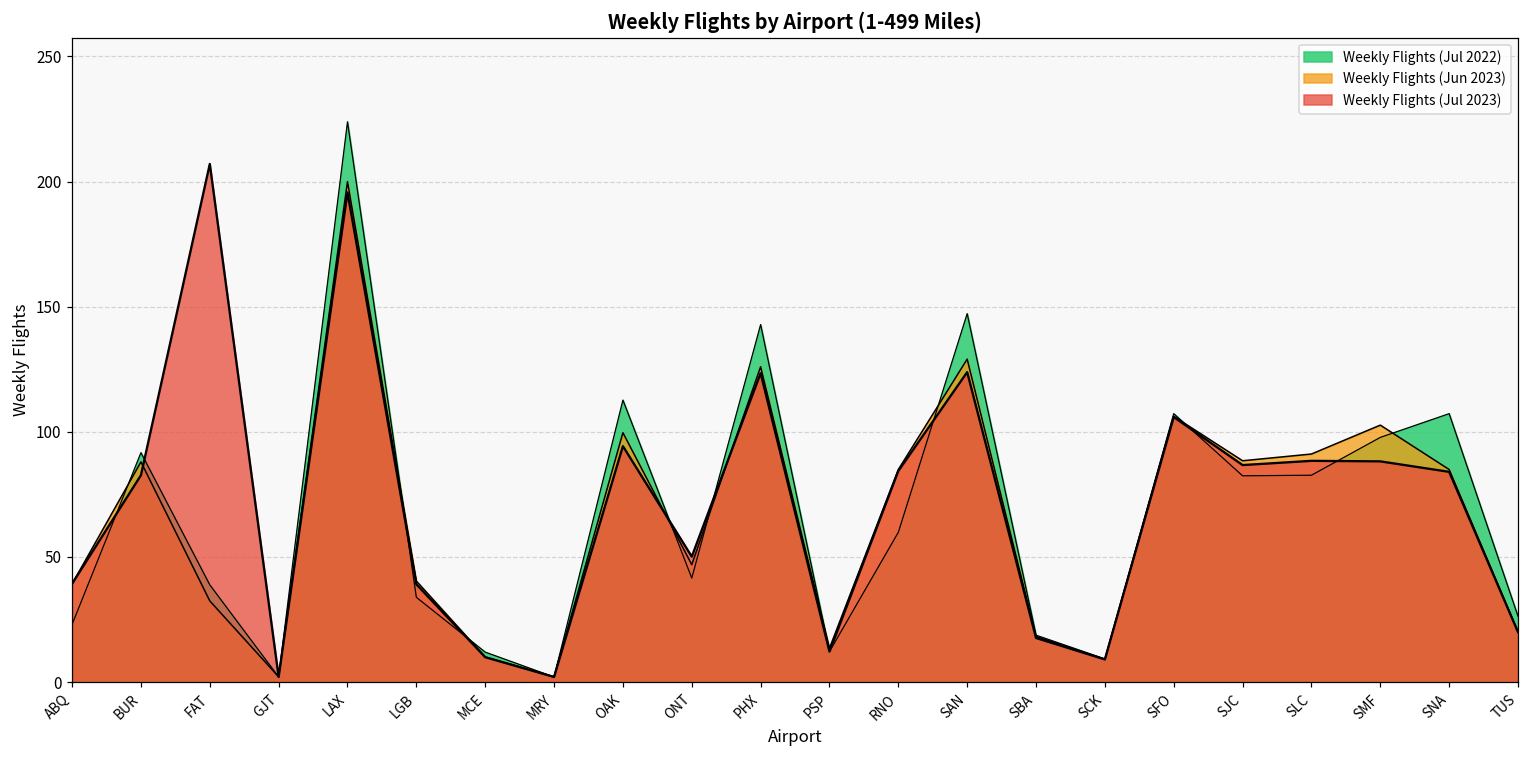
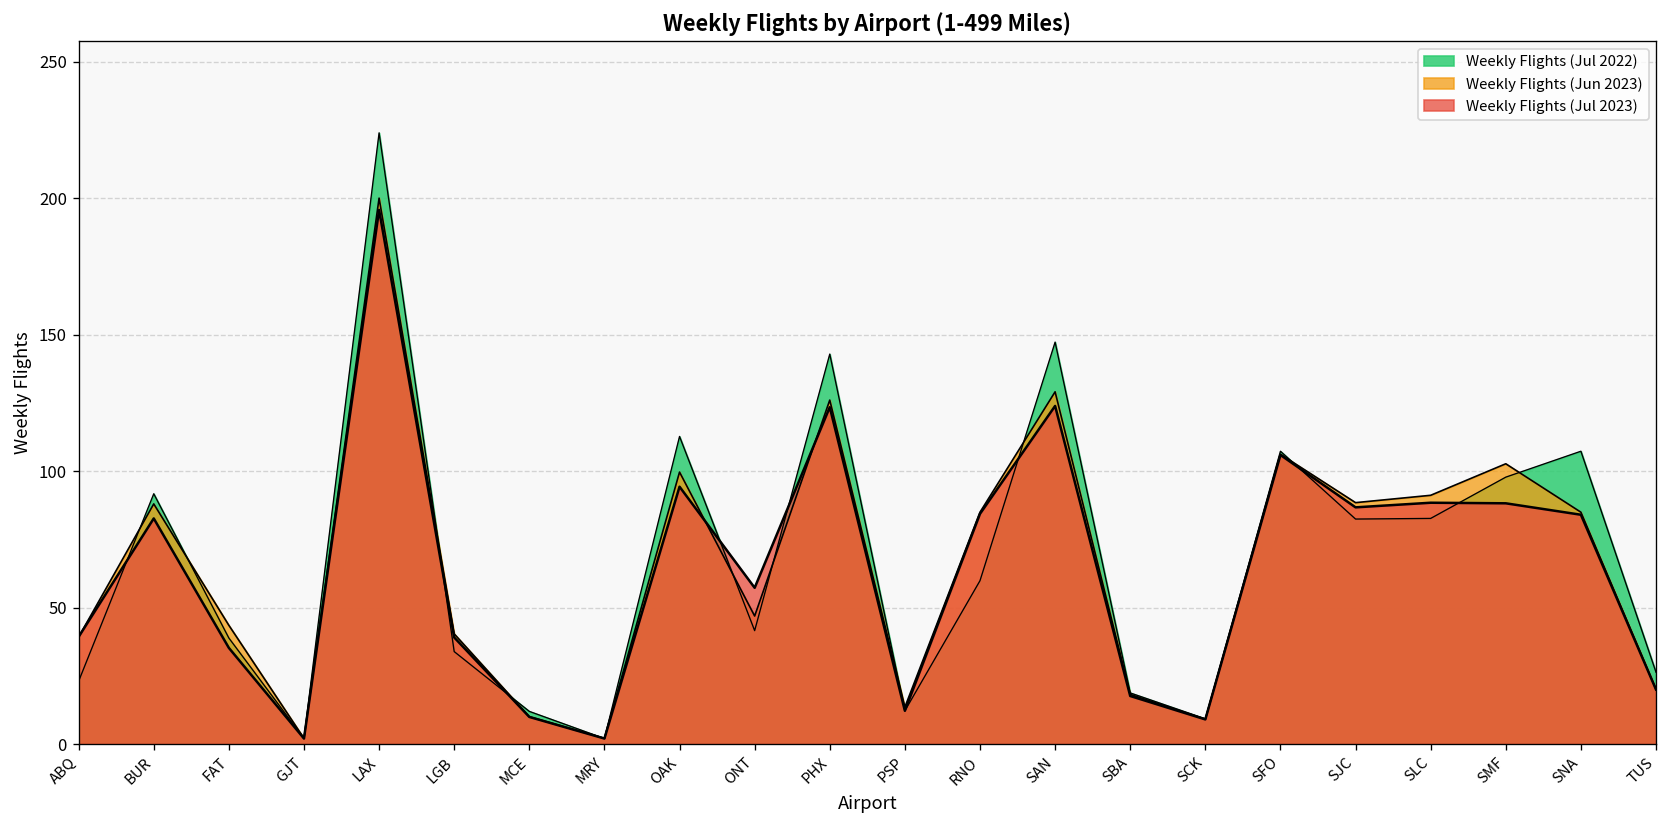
Weekly Flights (Jun 2023), FAT: 32 -> 44
Weekly Flights (Jul 2023), FAT: 207 -> 35
Weekly Flights (Jul 2023), ONT: 50 -> 57
